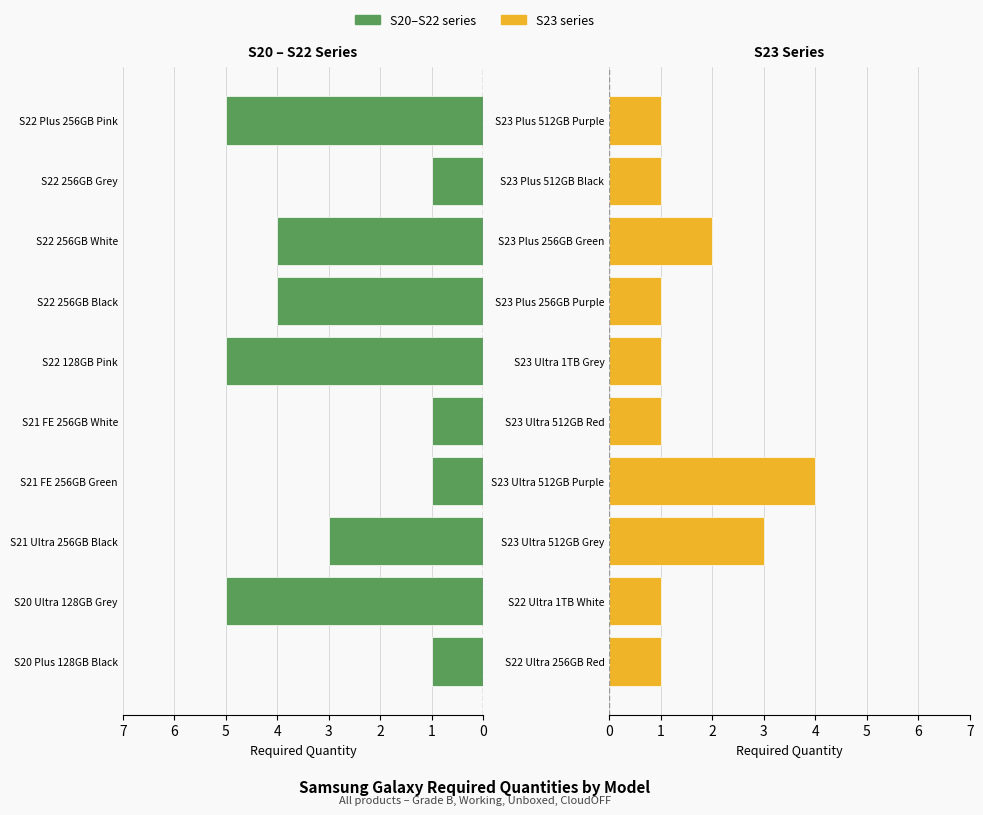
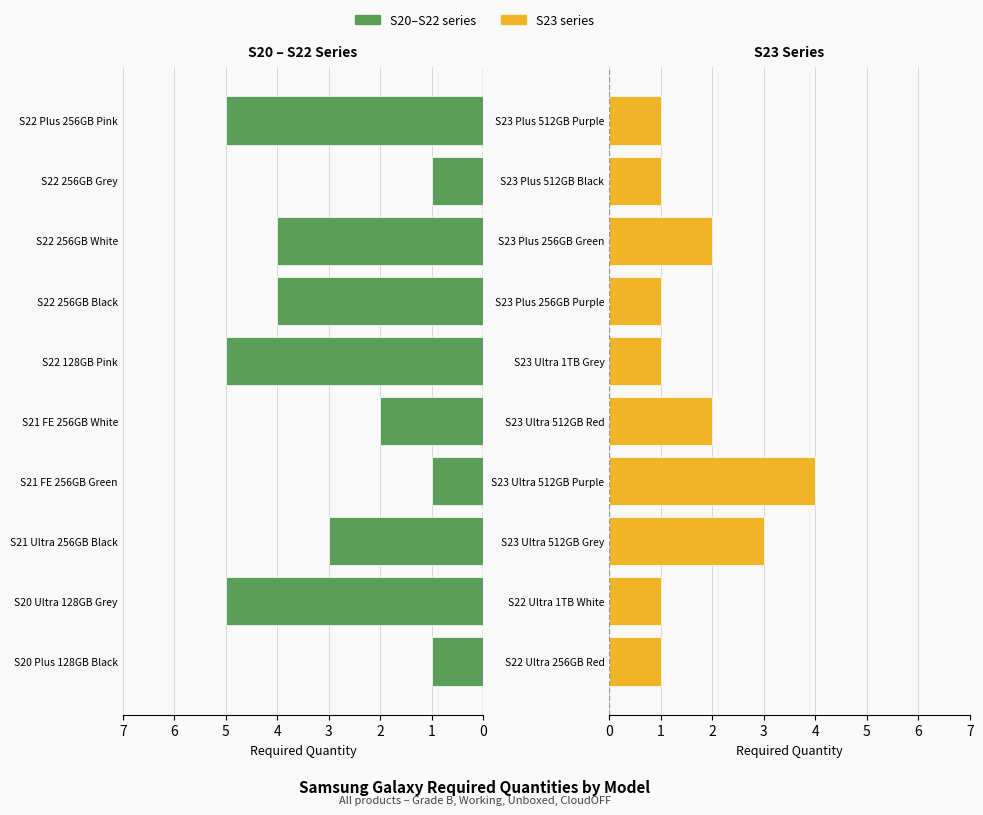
S20 – S22 Series, S21 FE 256GB White: 1 -> 2
S23 Series, S23 Ultra 512GB Red: 1 -> 2
